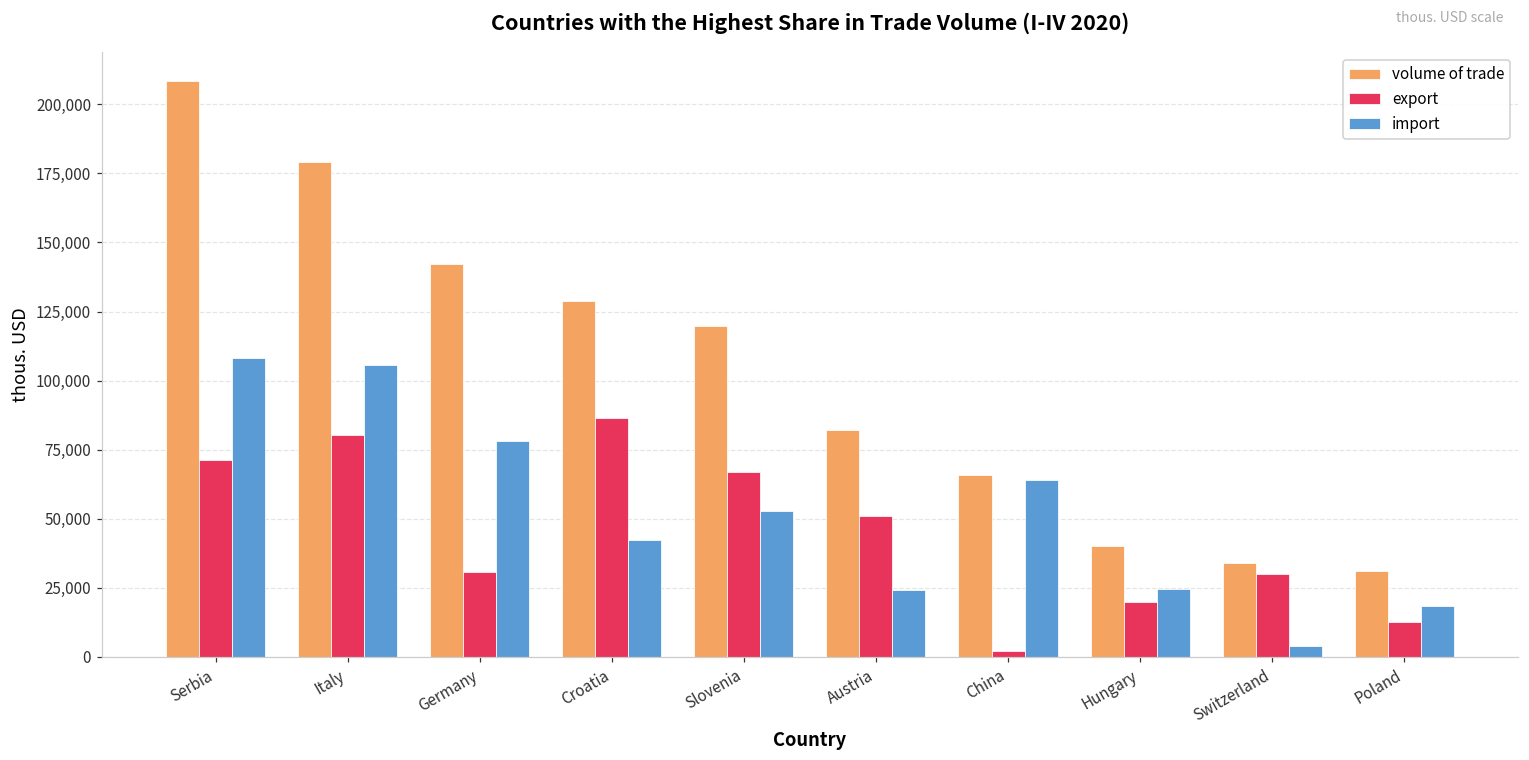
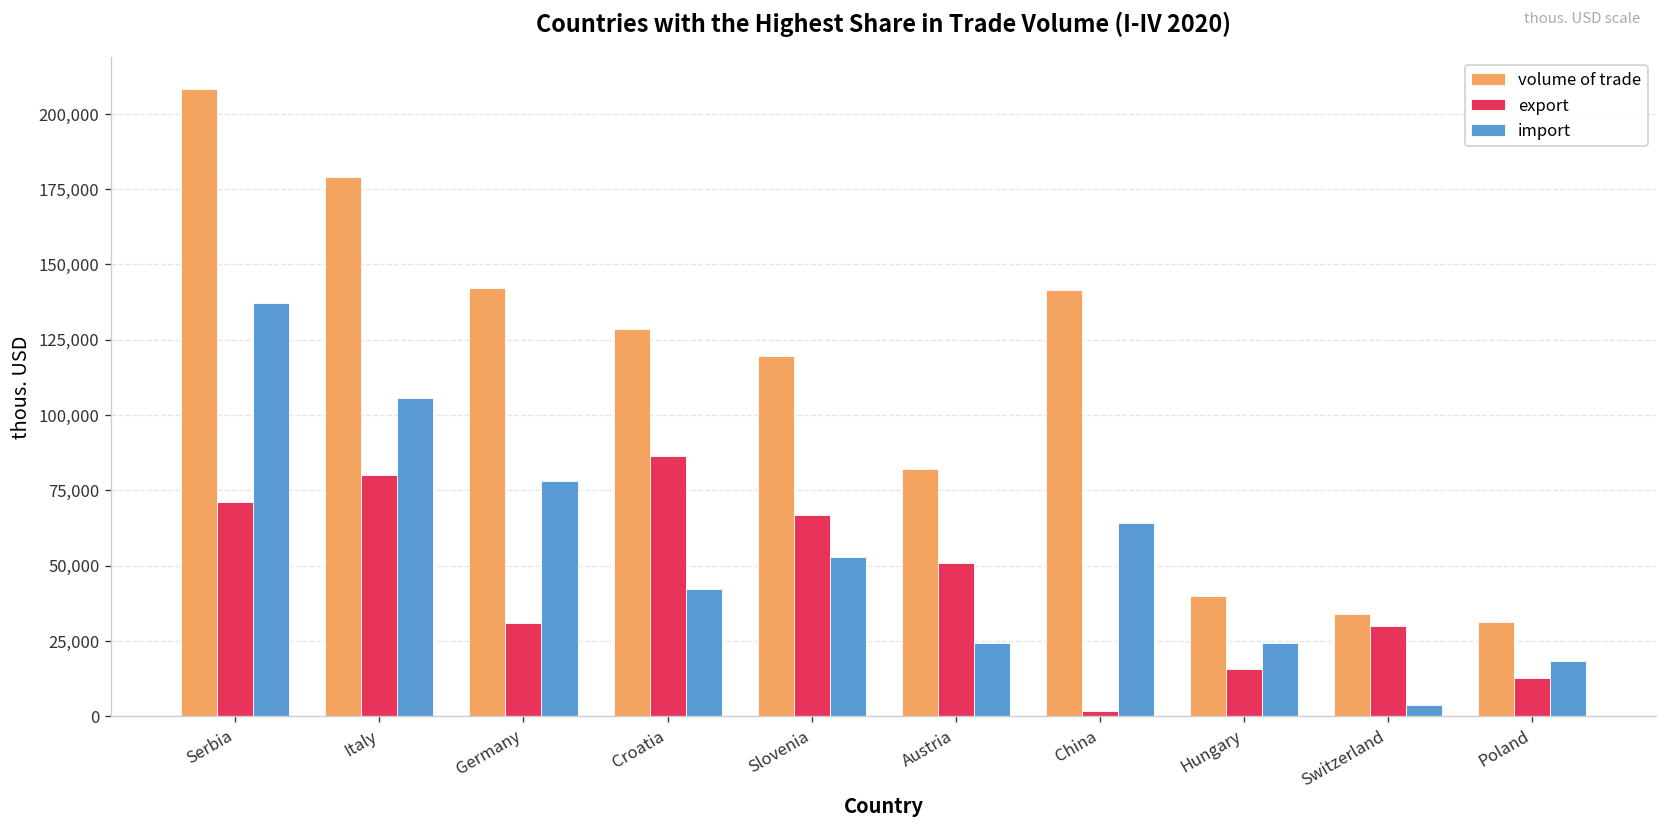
import, Serbia: 108,000 -> 137,000
volume of trade, China: 66,000 -> 142,000
export, Hungary: 20,000 -> 16,000
